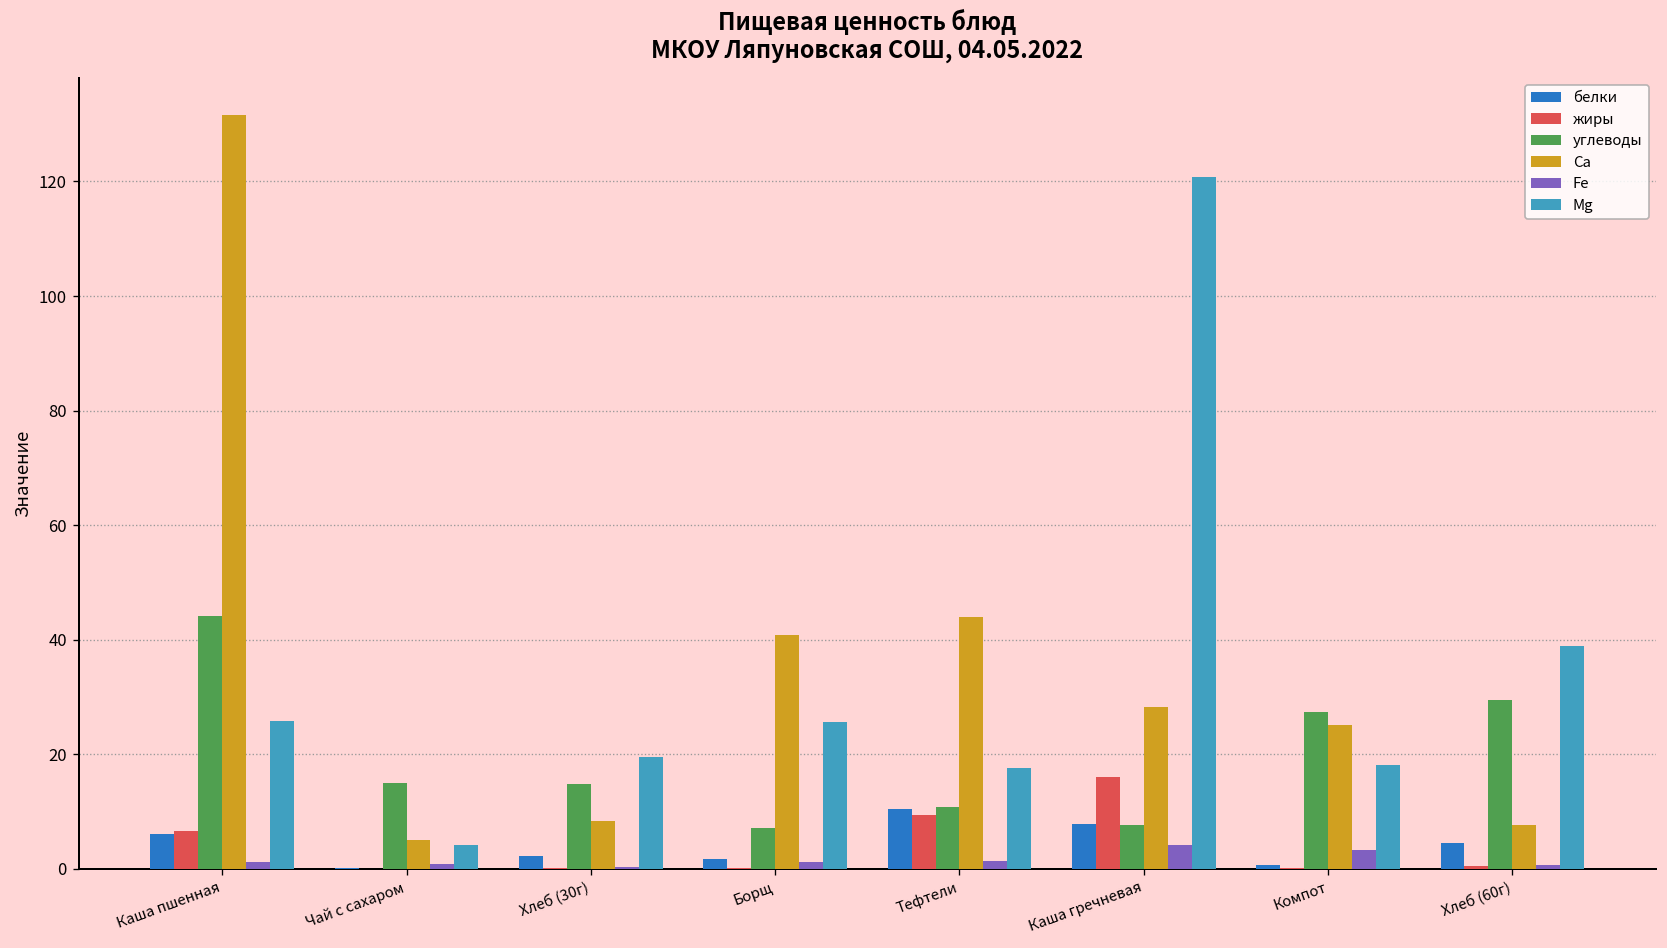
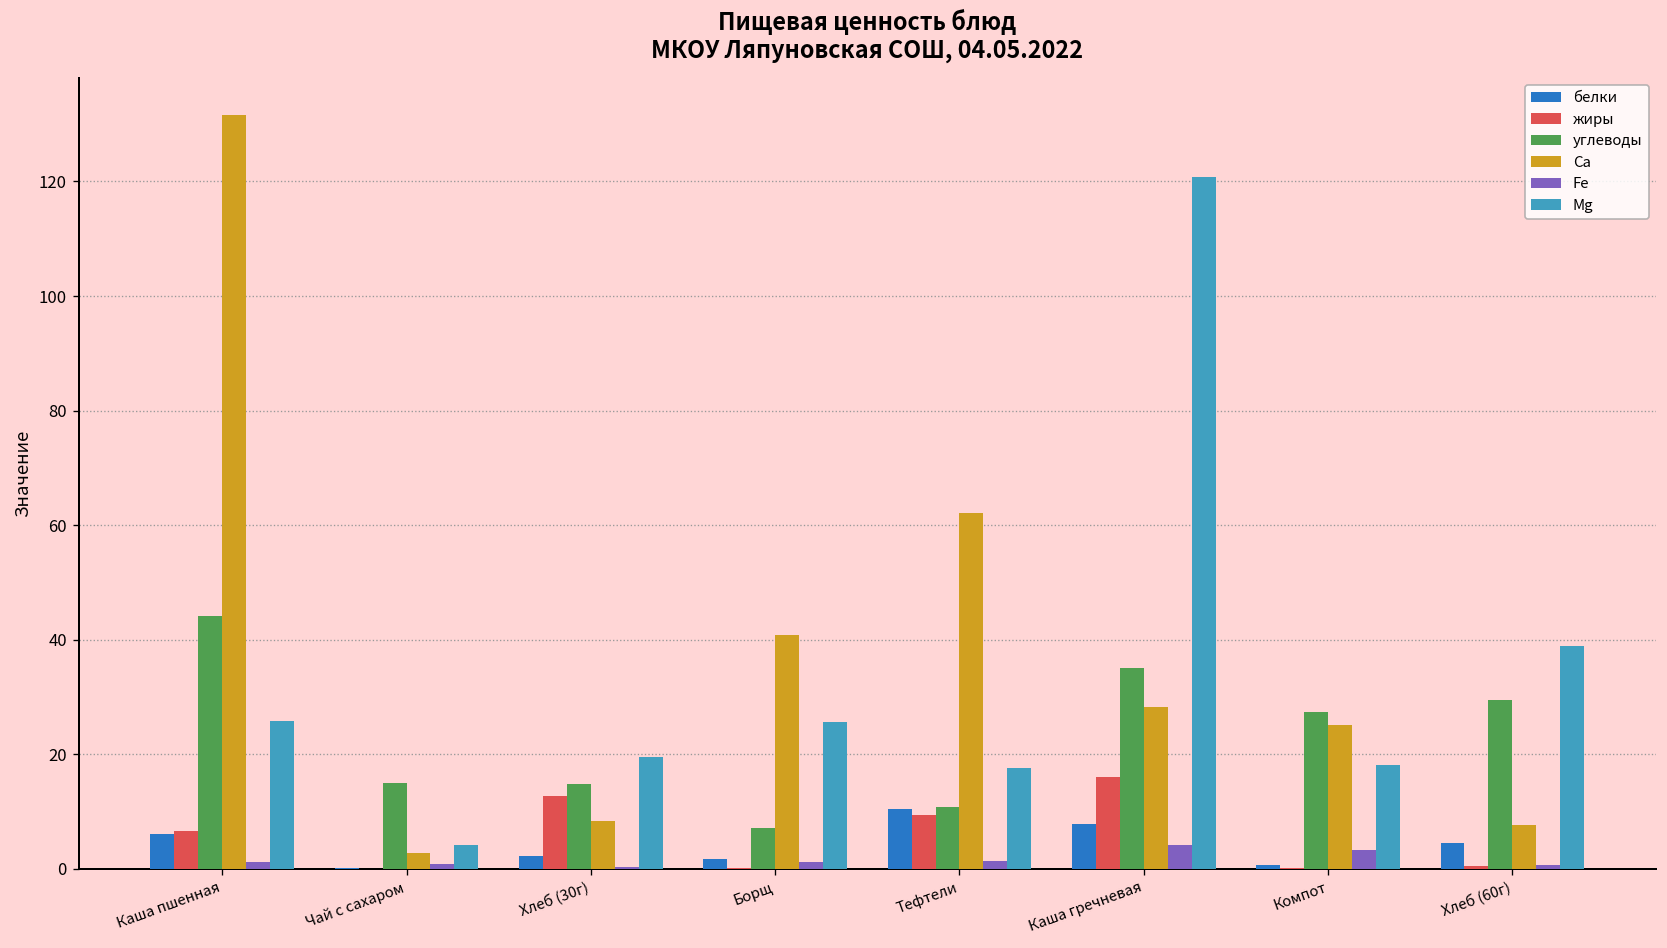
Са, Чай с сахаром: 5 -> 3
жиры, Хлеб (30г): 0 -> 13
Са, Тефтели: 44 -> 62
углеводы, Каша гречневая: 8 -> 35
